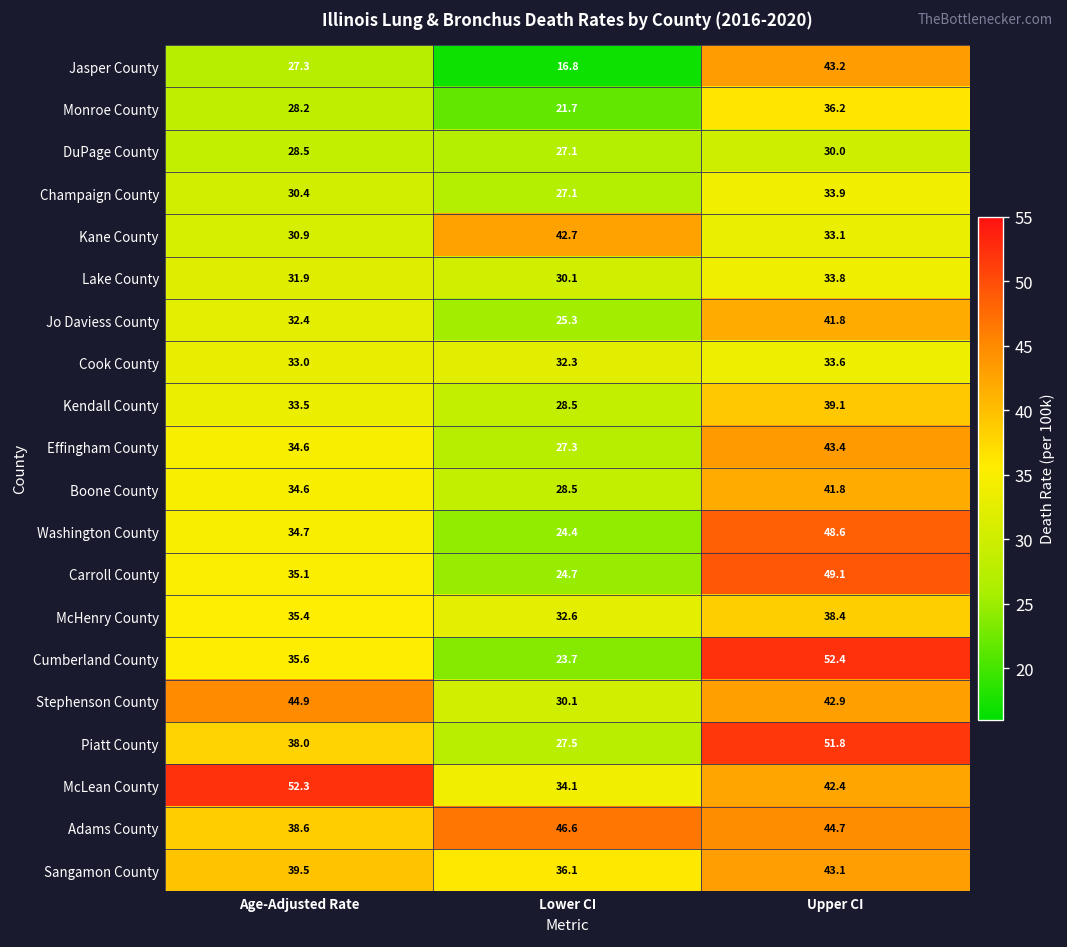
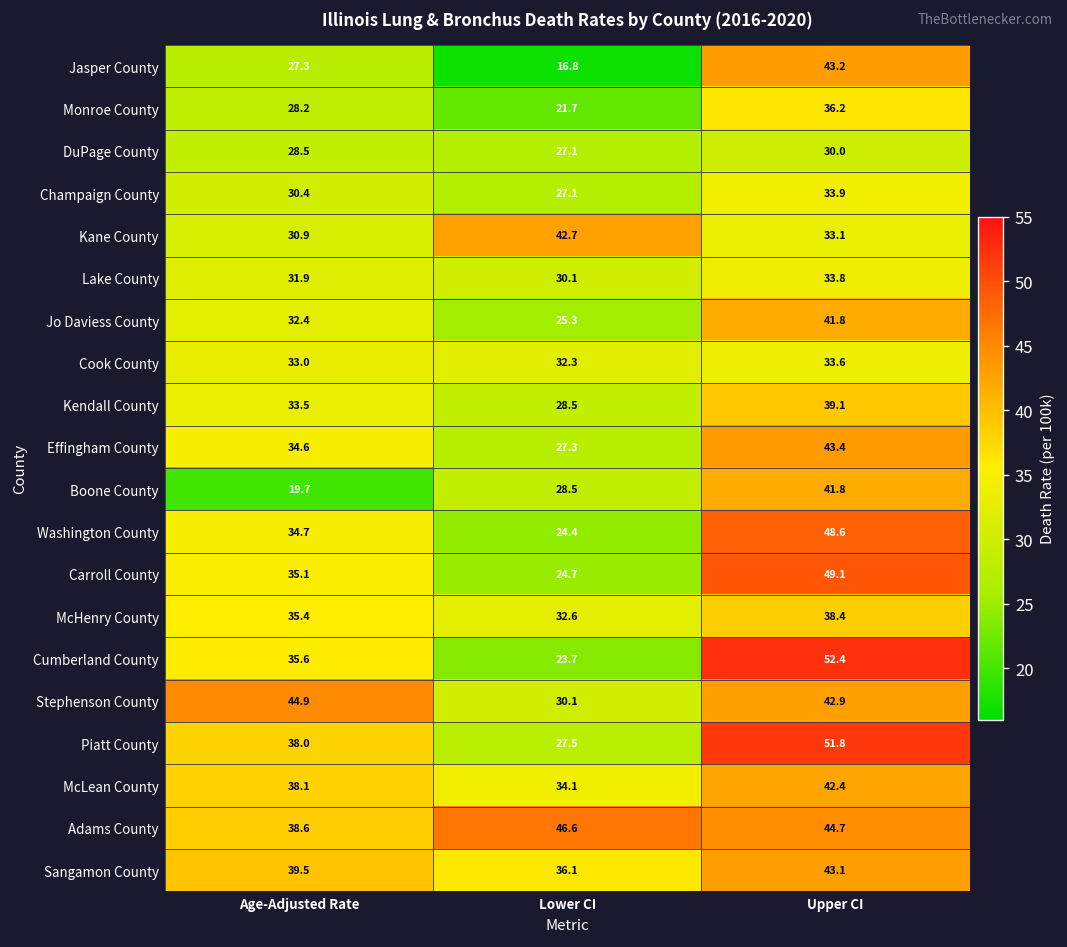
Boone County, Age-Adjusted Rate: 34.6 -> 19.7
McLean County, Age-Adjusted Rate: 52.3 -> 38.1
